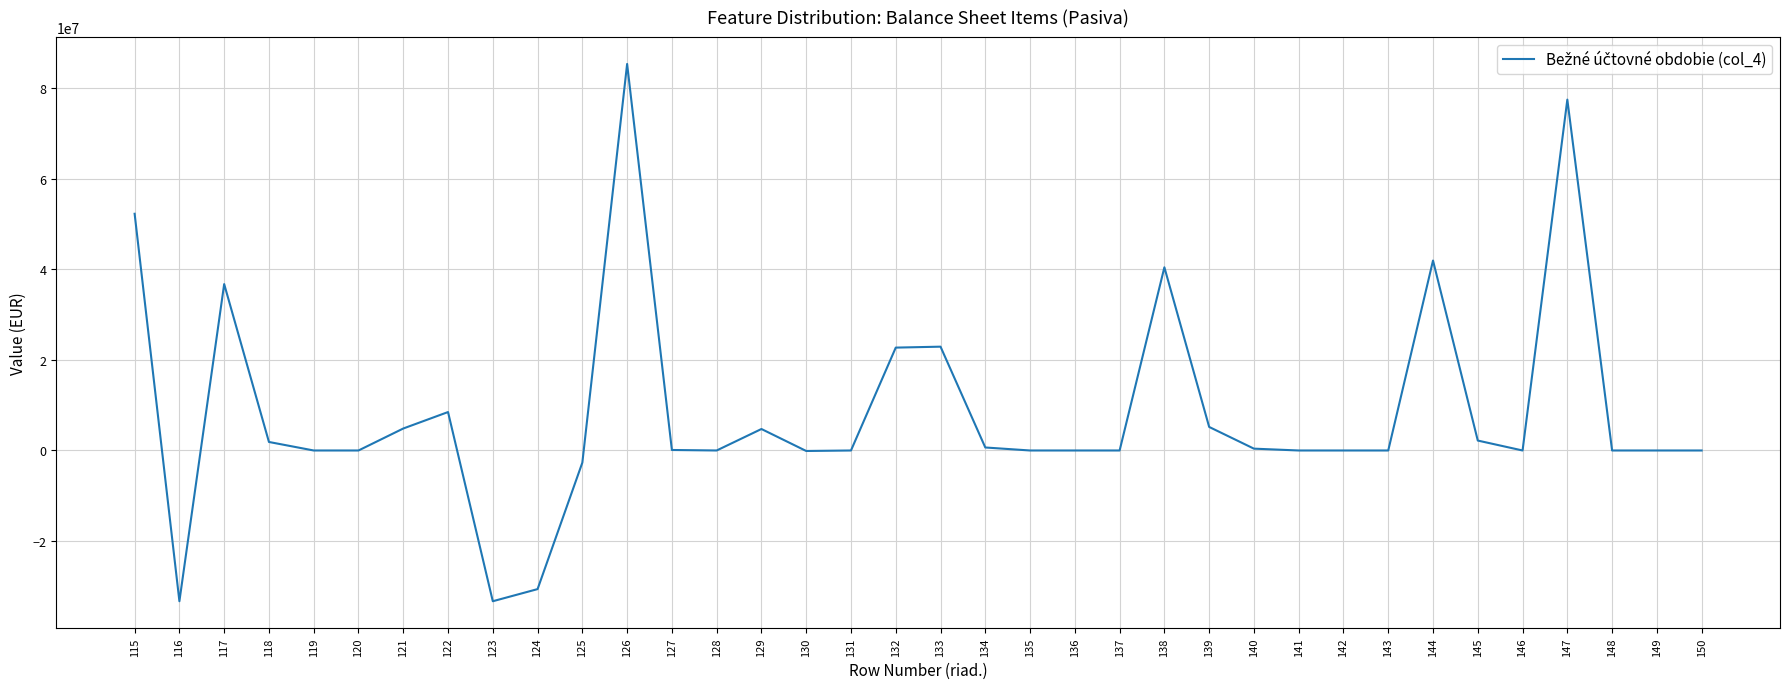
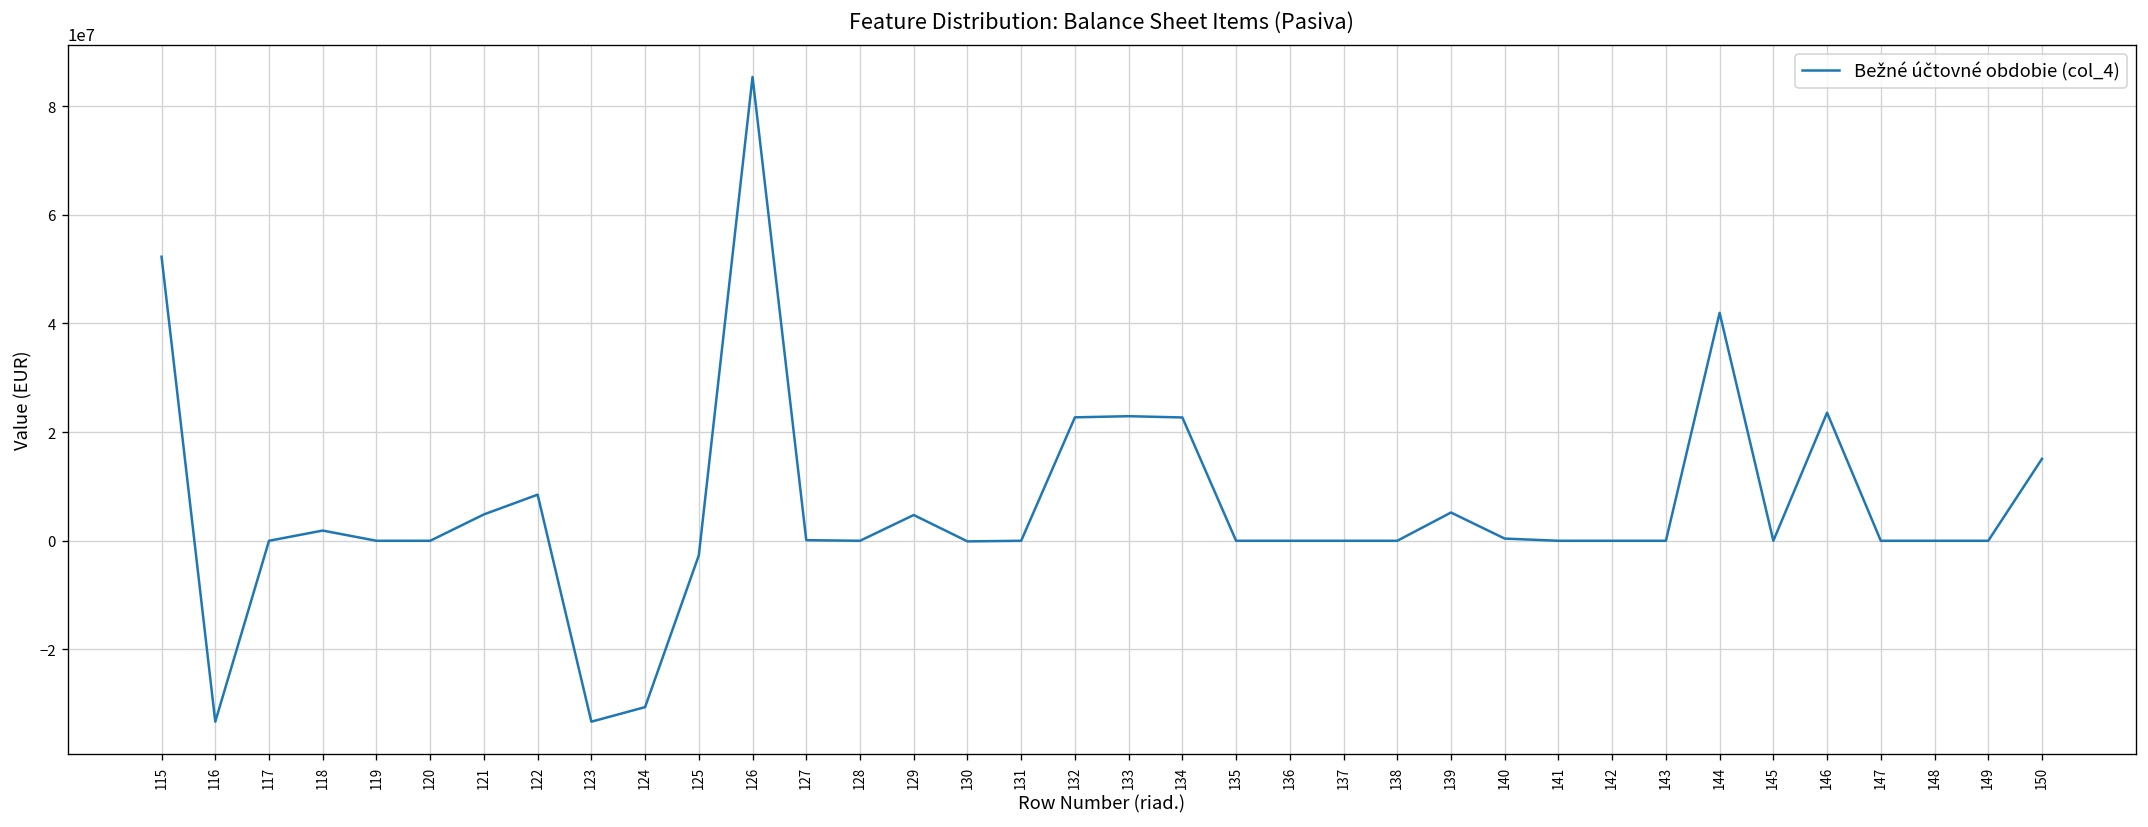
117: 37000000 -> 0
134: 1000000 -> 23000000
138: 40000000 -> 0
145: 2000000 -> 0
146: 0 -> 24000000
147: 77000000 -> 0
150: 0 -> 15000000
